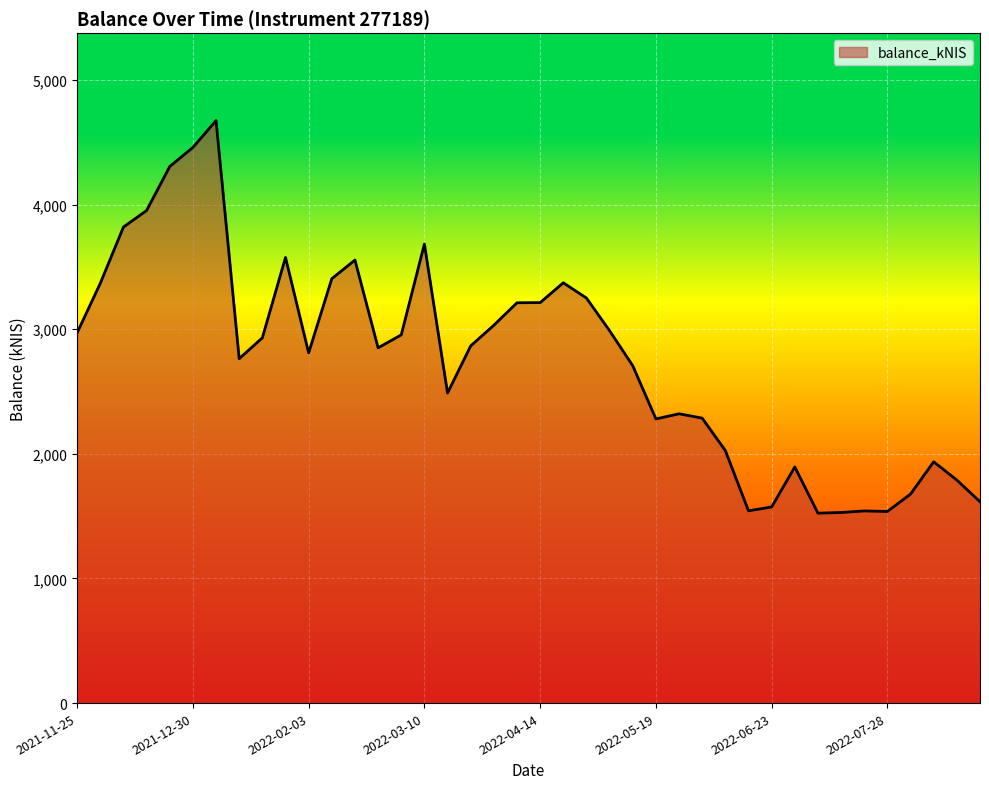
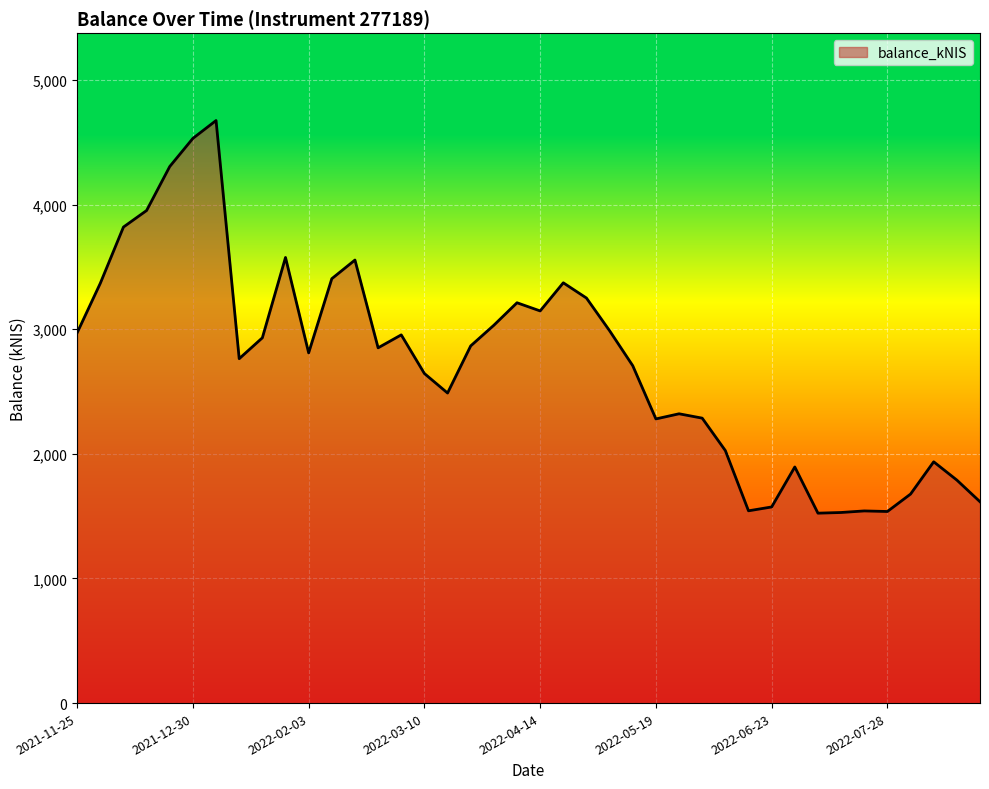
2021-12-30: 4,460 -> 4,530
2022-03-10: 3,680 -> 2,650
2022-04-14: 3,210 -> 3,150
